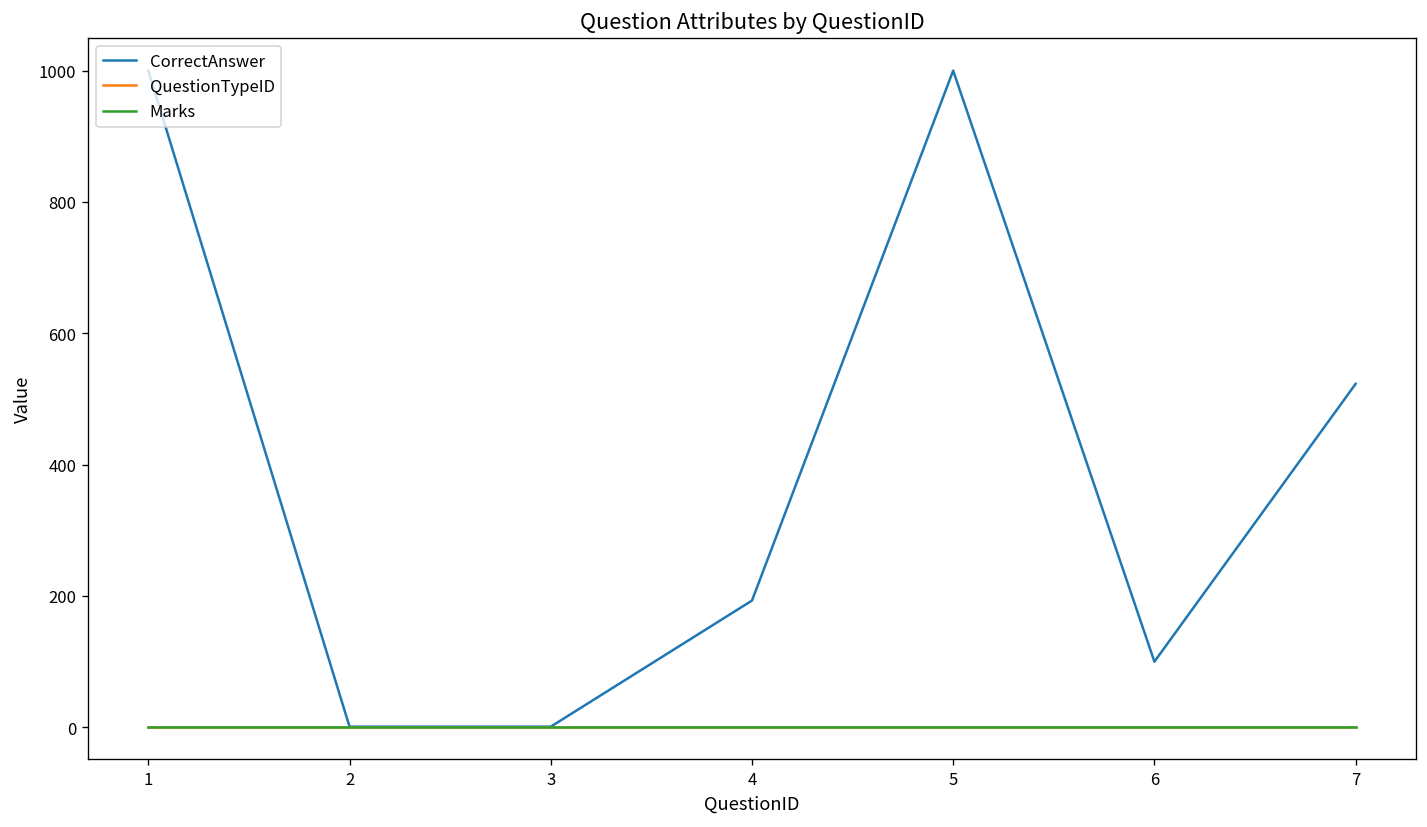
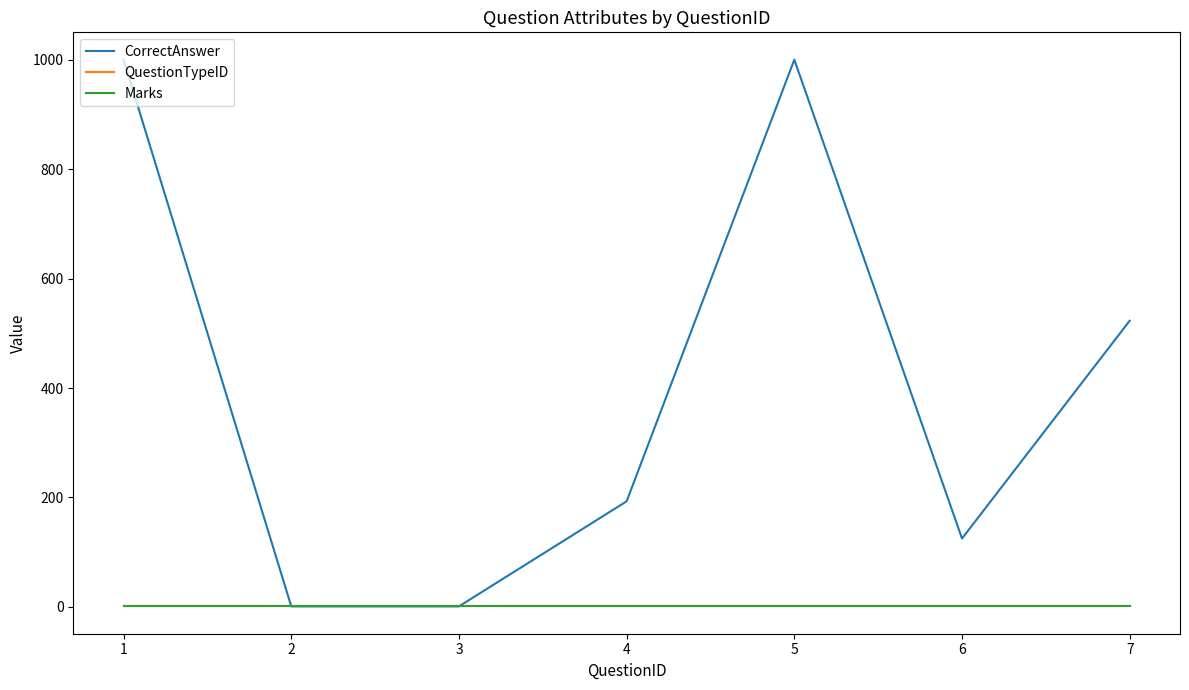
CorrectAnswer, 6: 100 -> 130
